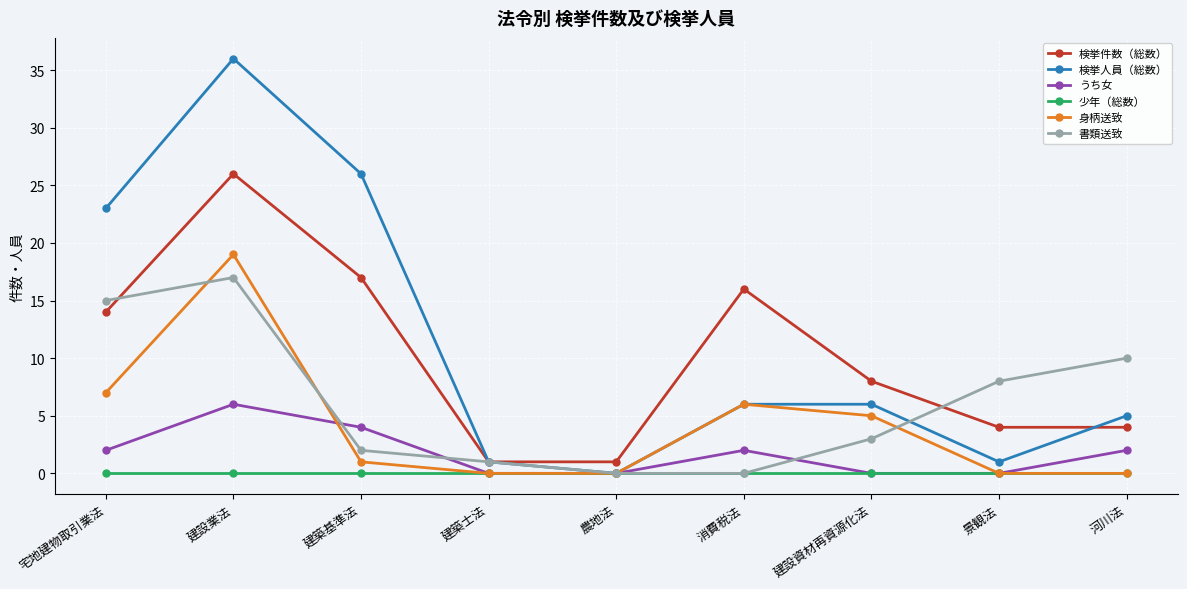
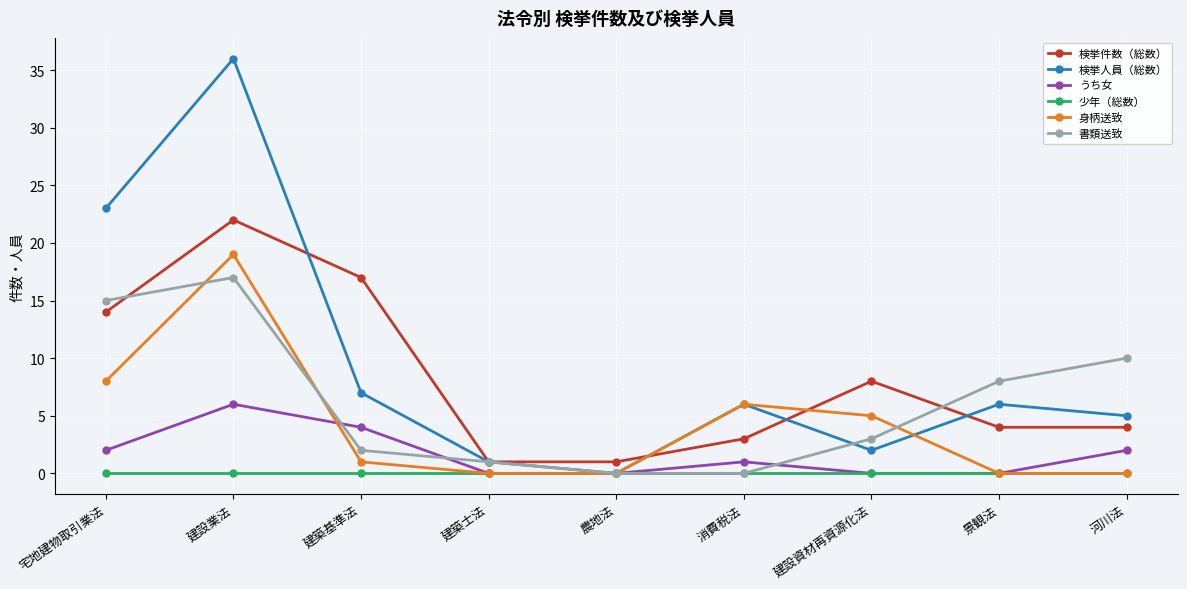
身柄送致, 宅地建物取引業法: 7 -> 8
検挙件数（総数）, 建設業法: 26 -> 22
検挙人員（総数）, 建築基準法: 26 -> 7
検挙件数（総数）, 消費税法: 16 -> 3
うち女, 消費税法: 2 -> 1
検挙人員（総数）, 建設資材再資源化法: 6 -> 2
検挙人員（総数）, 景観法: 1 -> 6
